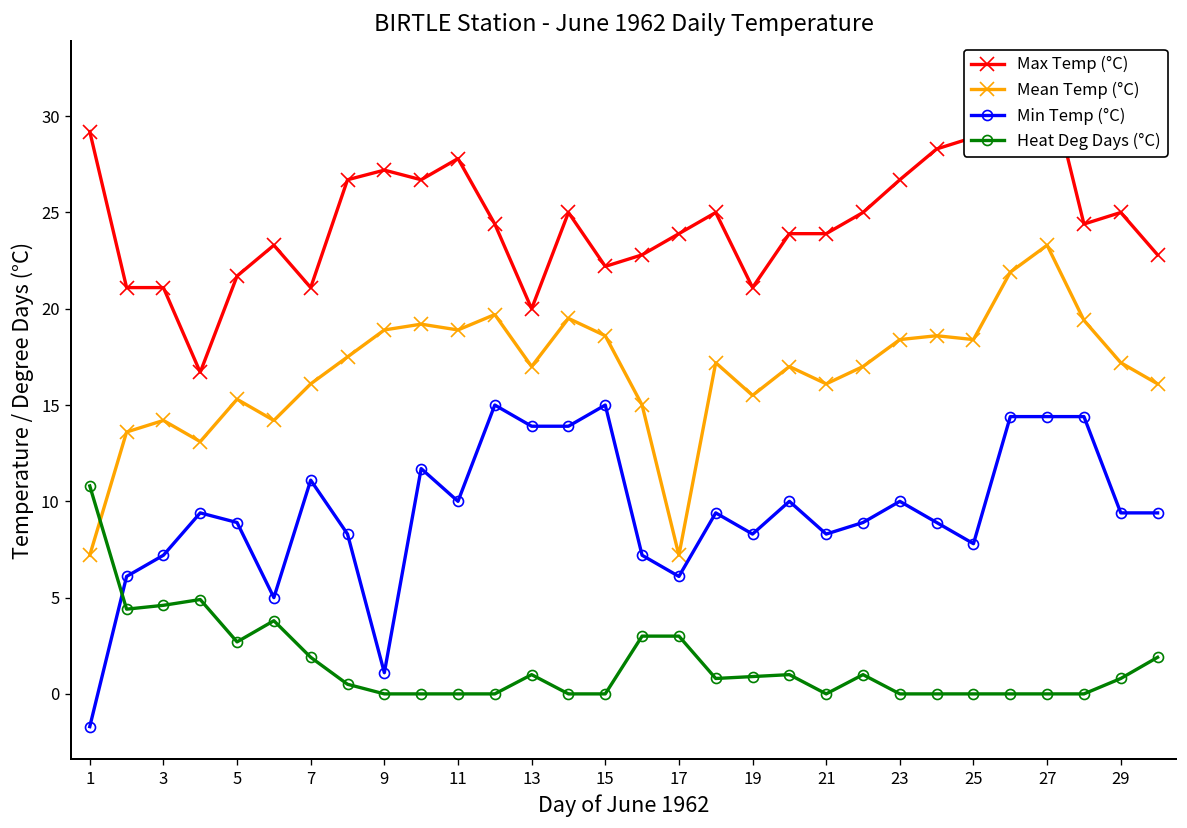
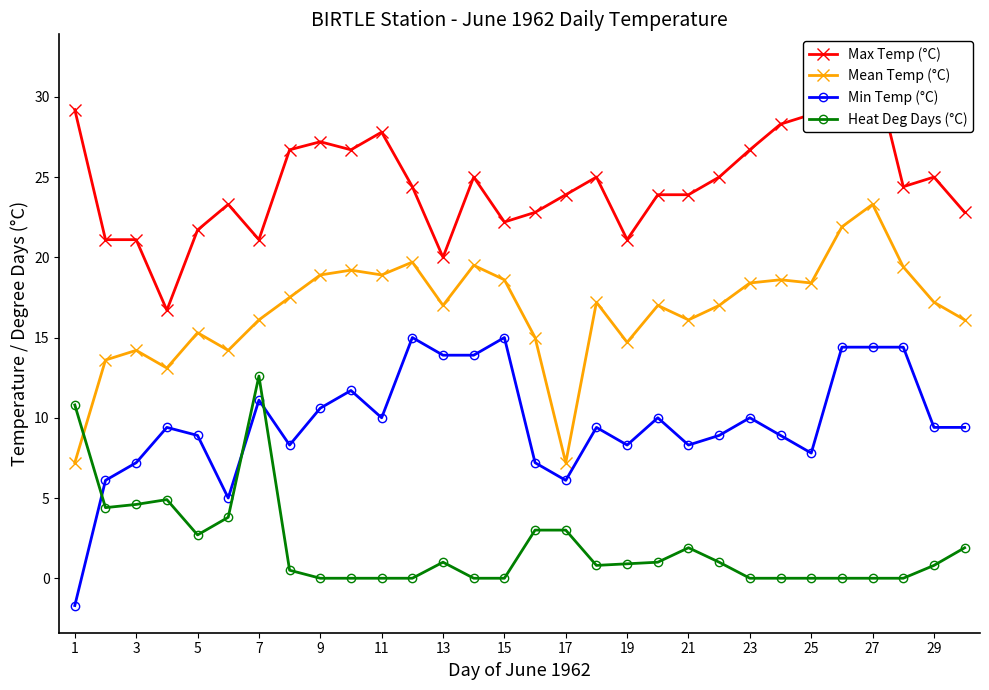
Heat Deg Days (°C), 7: 1.9 -> 12.6
Min Temp (°C), 9: 1.1 -> 10.6
Mean Temp (°C), 19: 15.5 -> 14.7
Heat Deg Days (°C), 21: 0.0 -> 1.9
